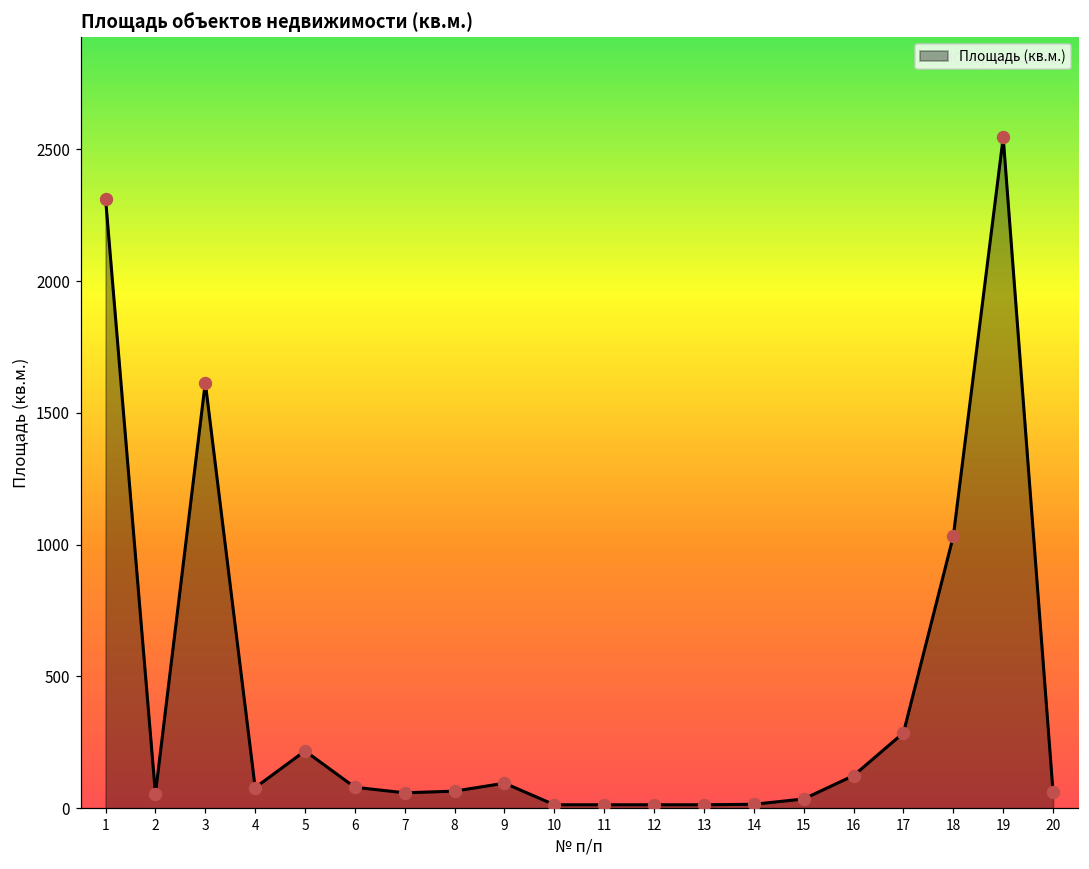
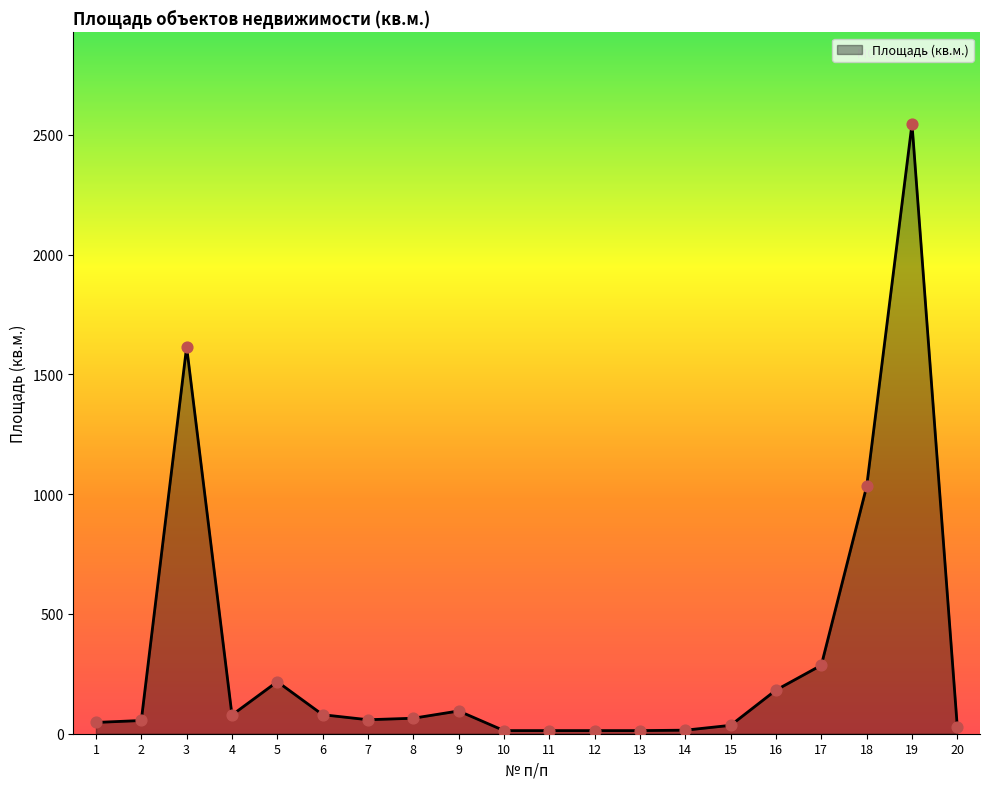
1: 2310 -> 50
16: 120 -> 180
20: 60 -> 30
